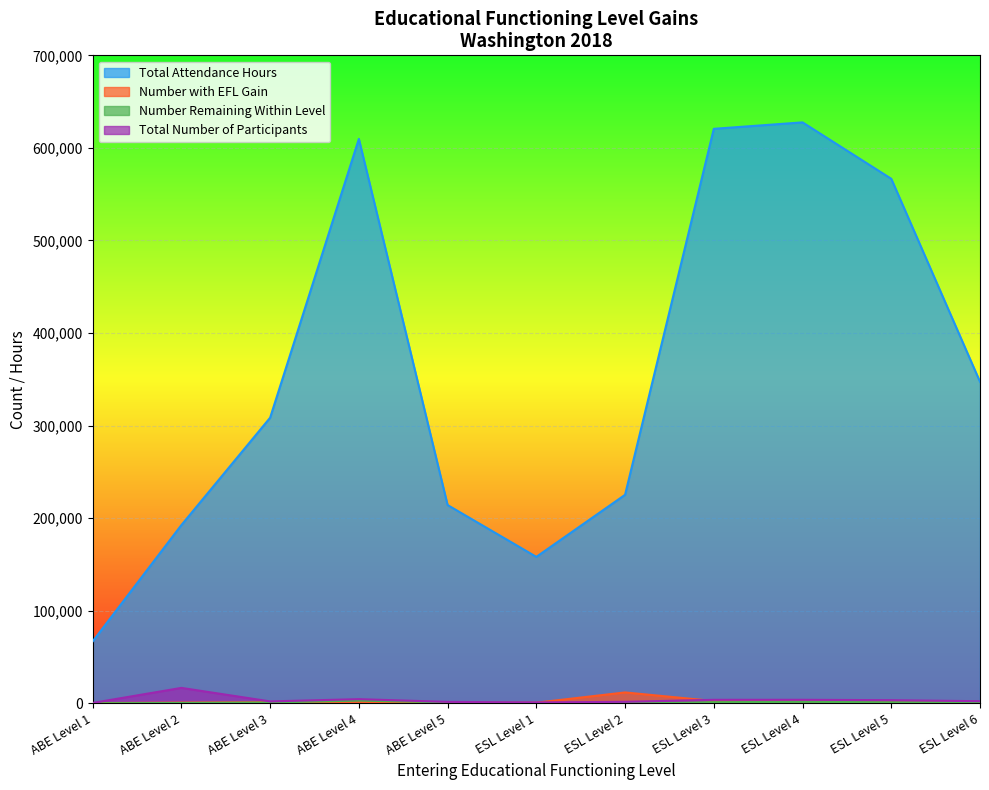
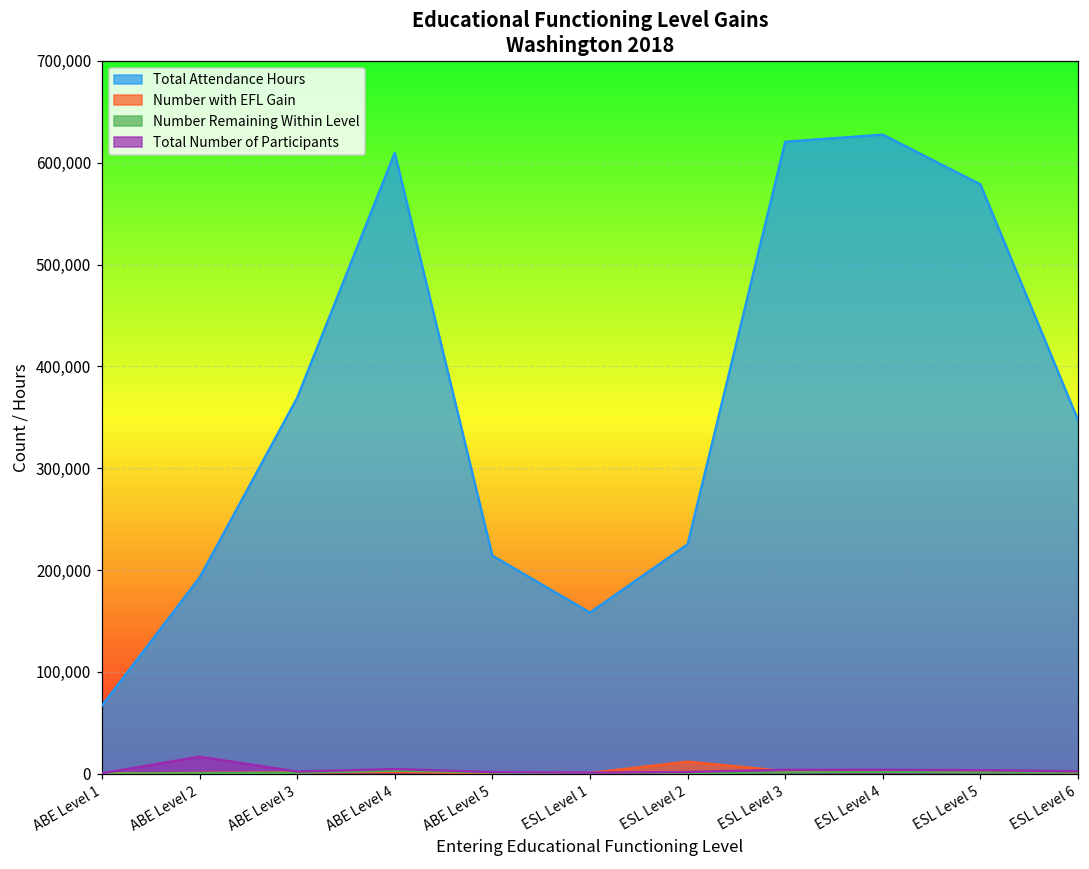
Total Attendance Hours, ABE Level 3: 310,000 -> 370,000
Total Attendance Hours, ESL Level 5: 570,000 -> 580,000
